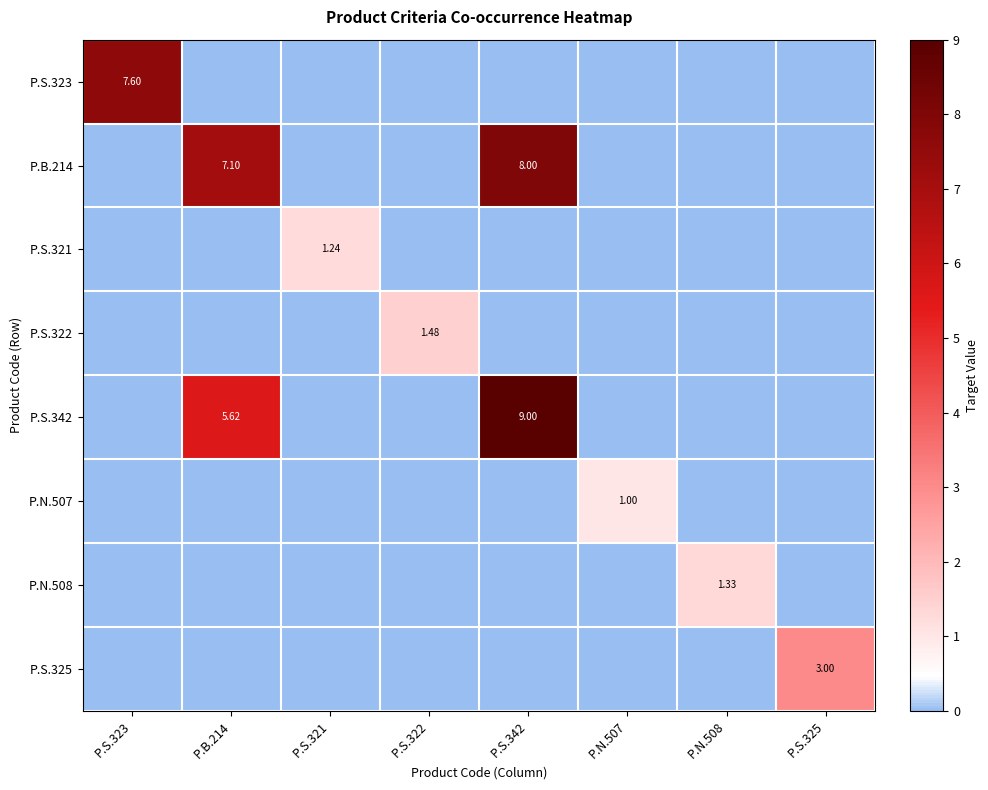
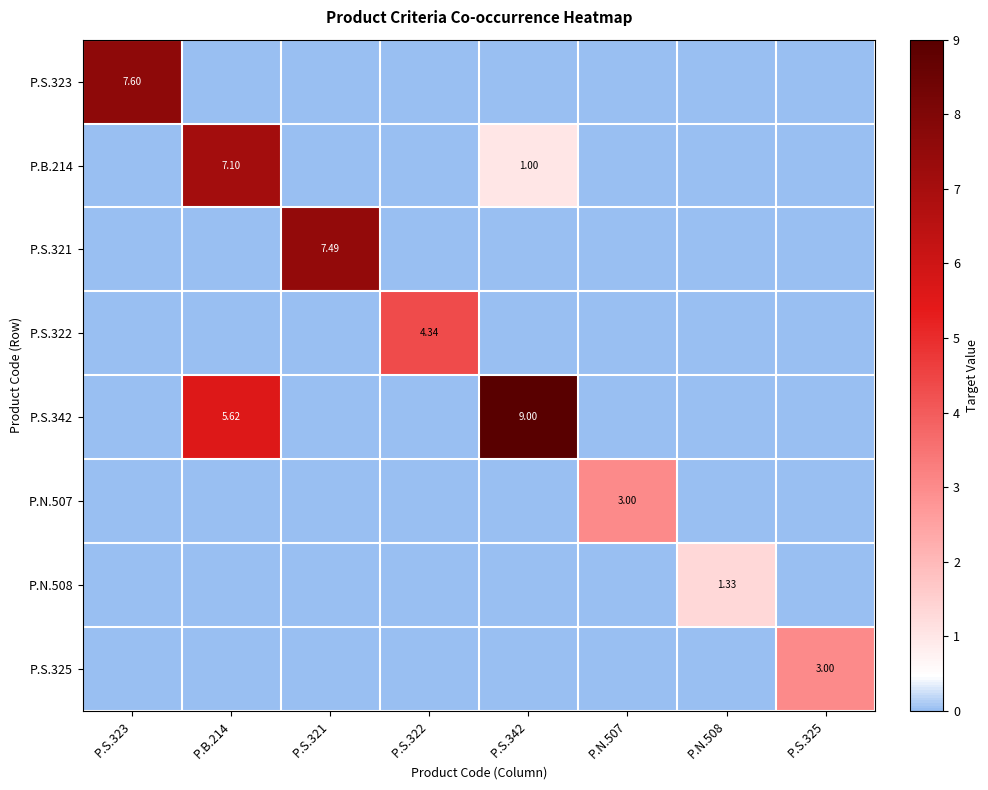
P.B.214, P.S.342: 8.00 -> 1.00
P.S.321, P.S.321: 1.24 -> 7.49
P.S.322, P.S.322: 1.48 -> 4.34
P.N.507, P.N.507: 1.00 -> 3.00
